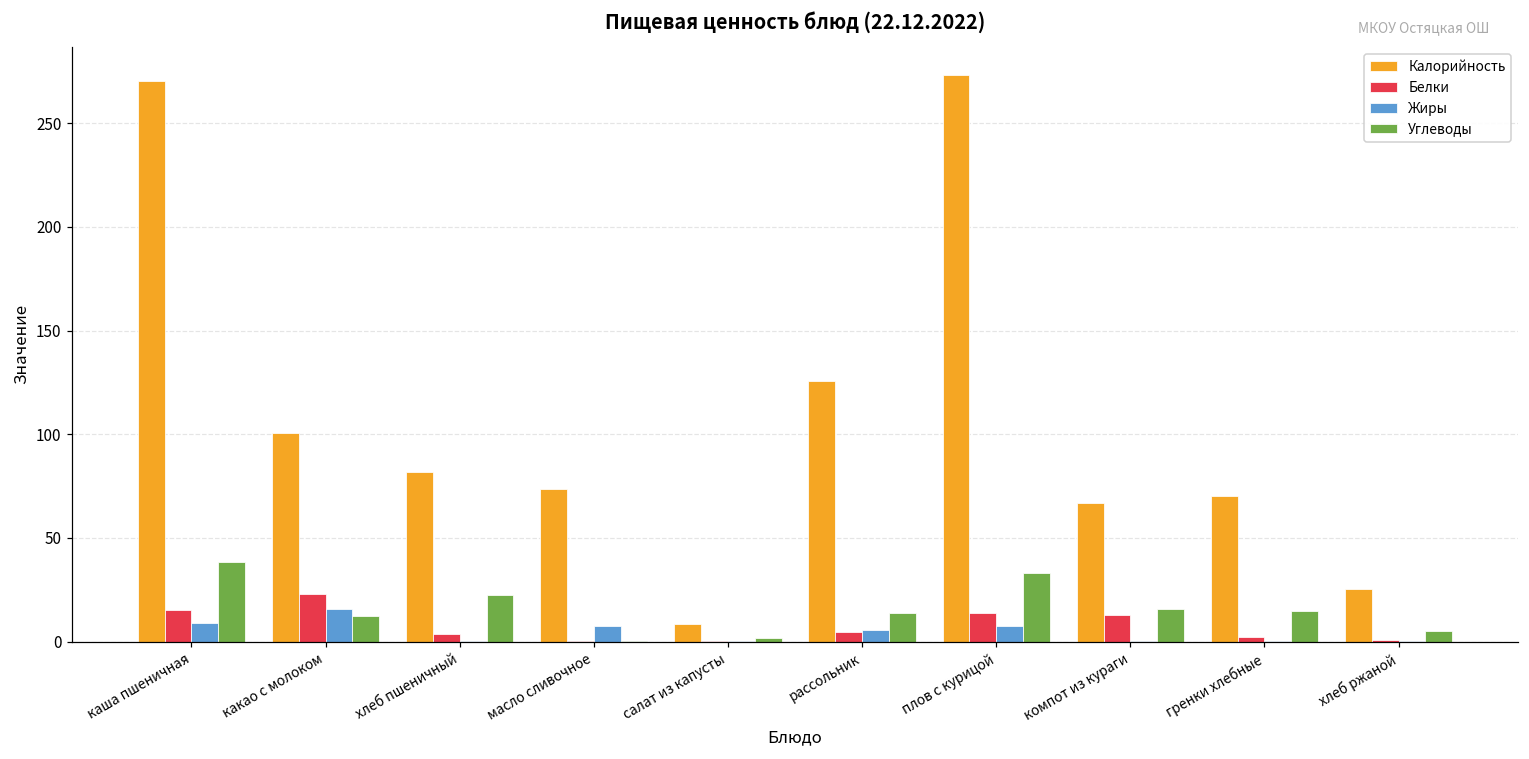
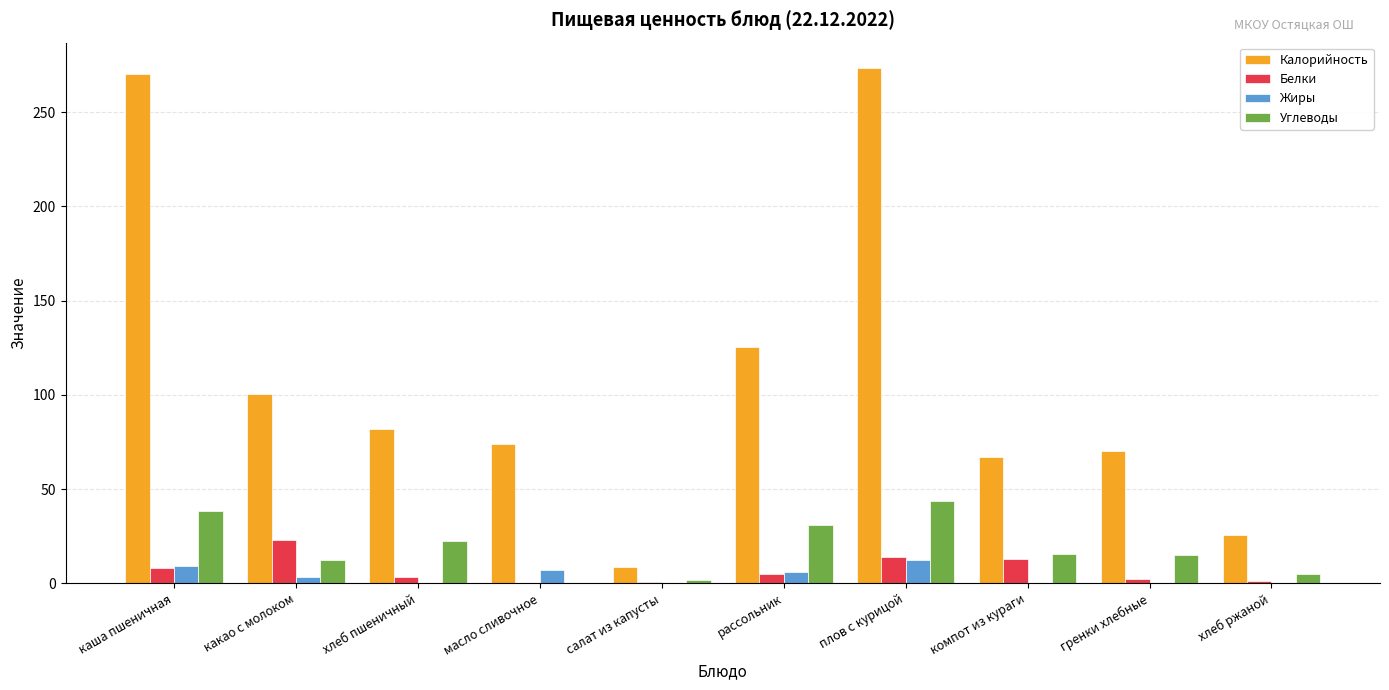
Белки, каша пшеничная: 15 -> 8
Жиры, какао с молоком: 16 -> 4
Углеводы, рассольник: 14 -> 31
Жиры, плов с курицой: 7 -> 13
Углеводы, плов с курицой: 33 -> 44
